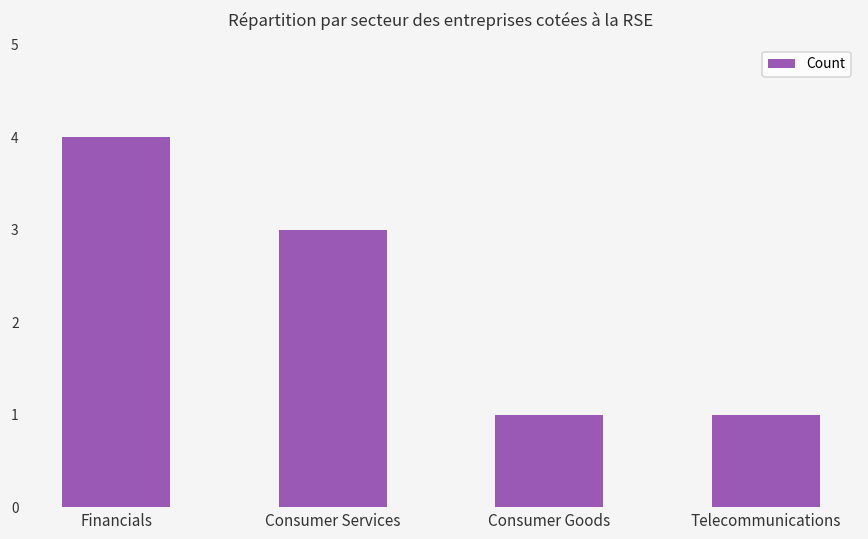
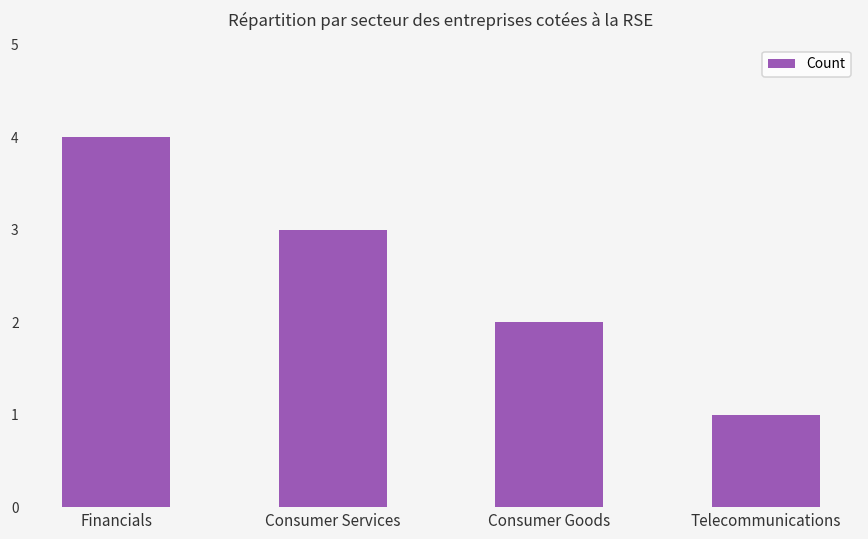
Consumer Goods: 1 -> 2
